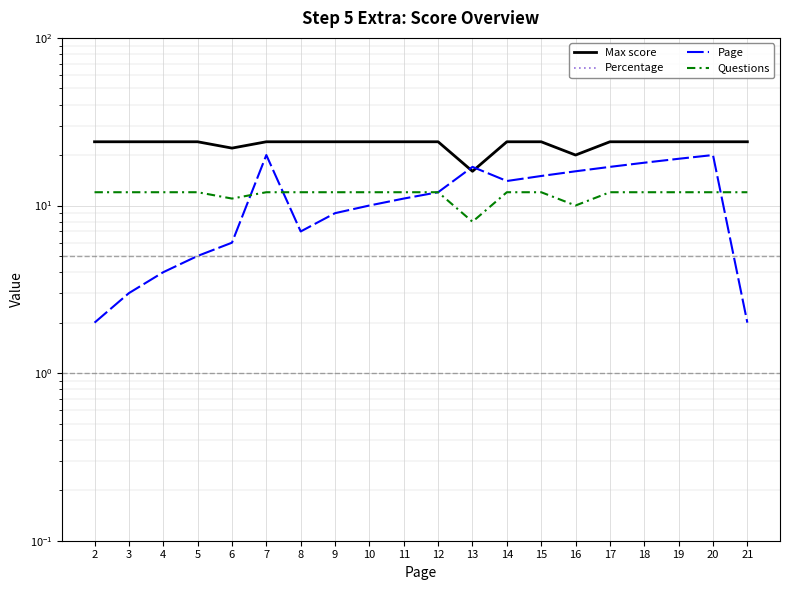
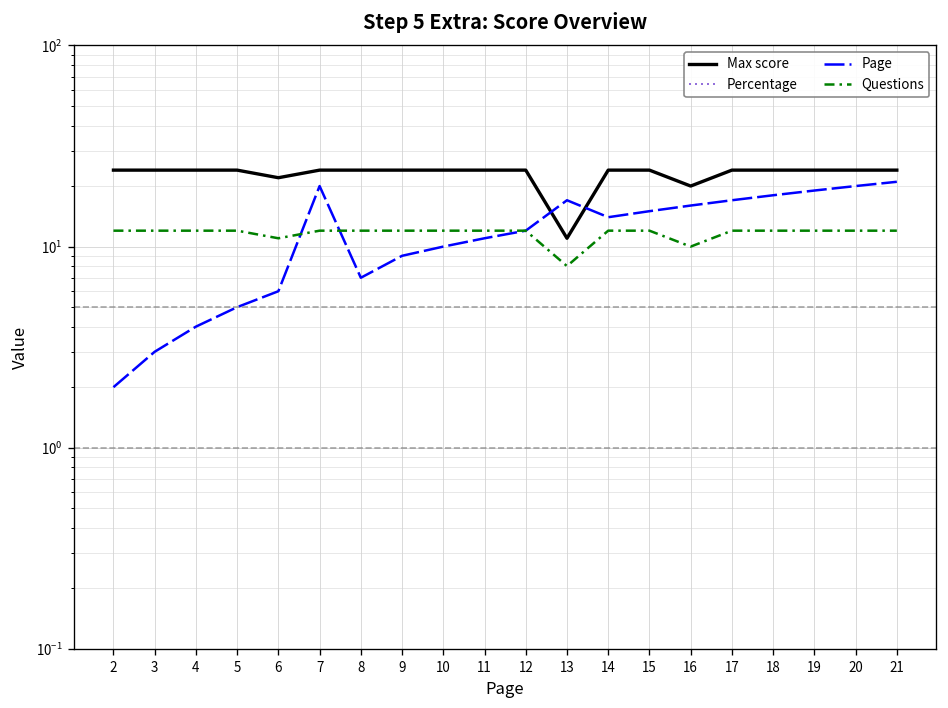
Max score, 13: 16 -> 11
Page, 21: 2 -> 21
